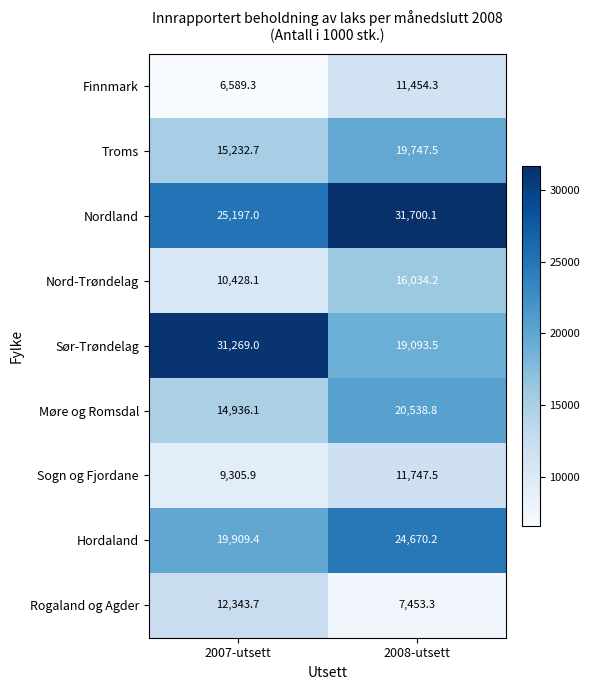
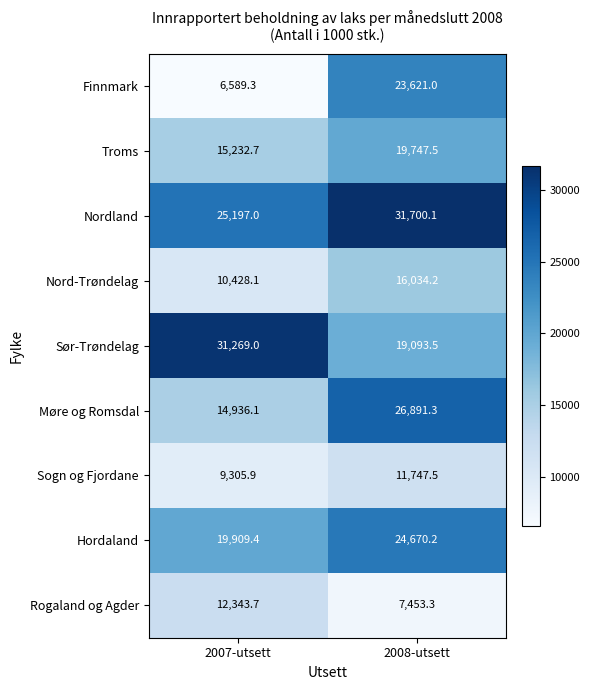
Finnmark, 2008-utsett: 11,454.3 -> 23,621.0
Møre og Romsdal, 2008-utsett: 20,538.8 -> 26,891.3
